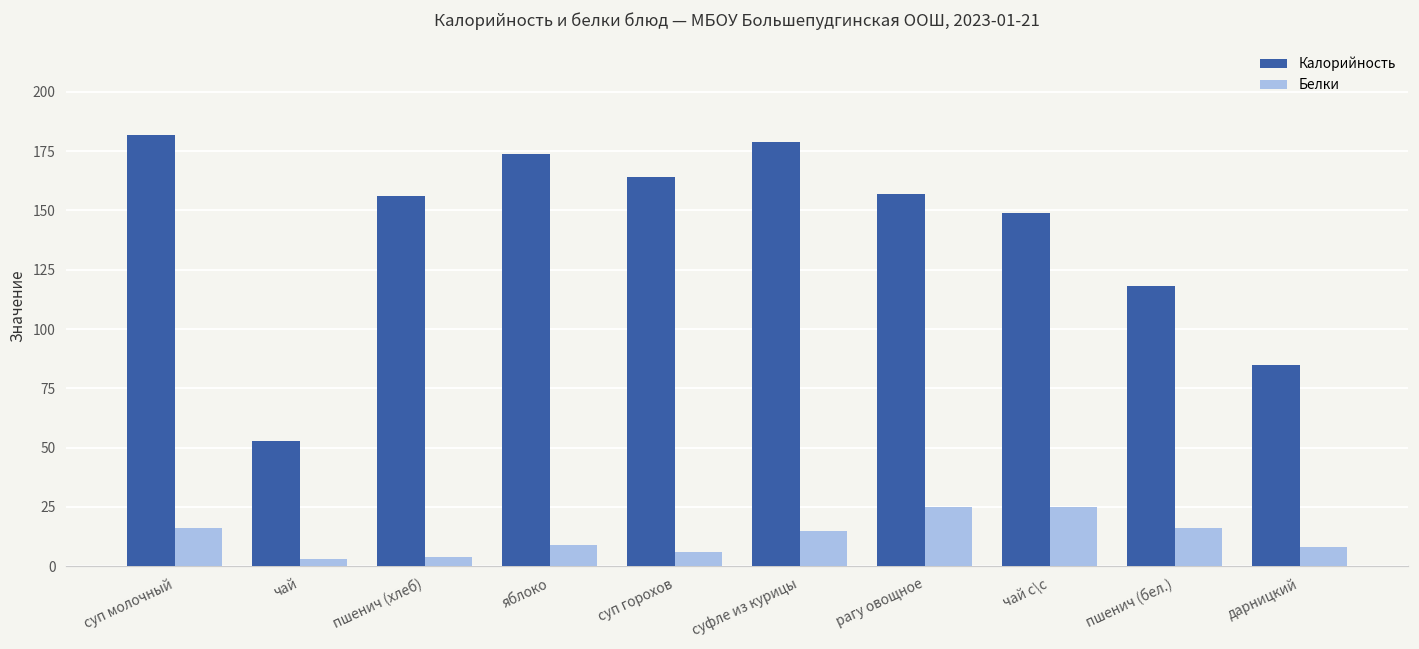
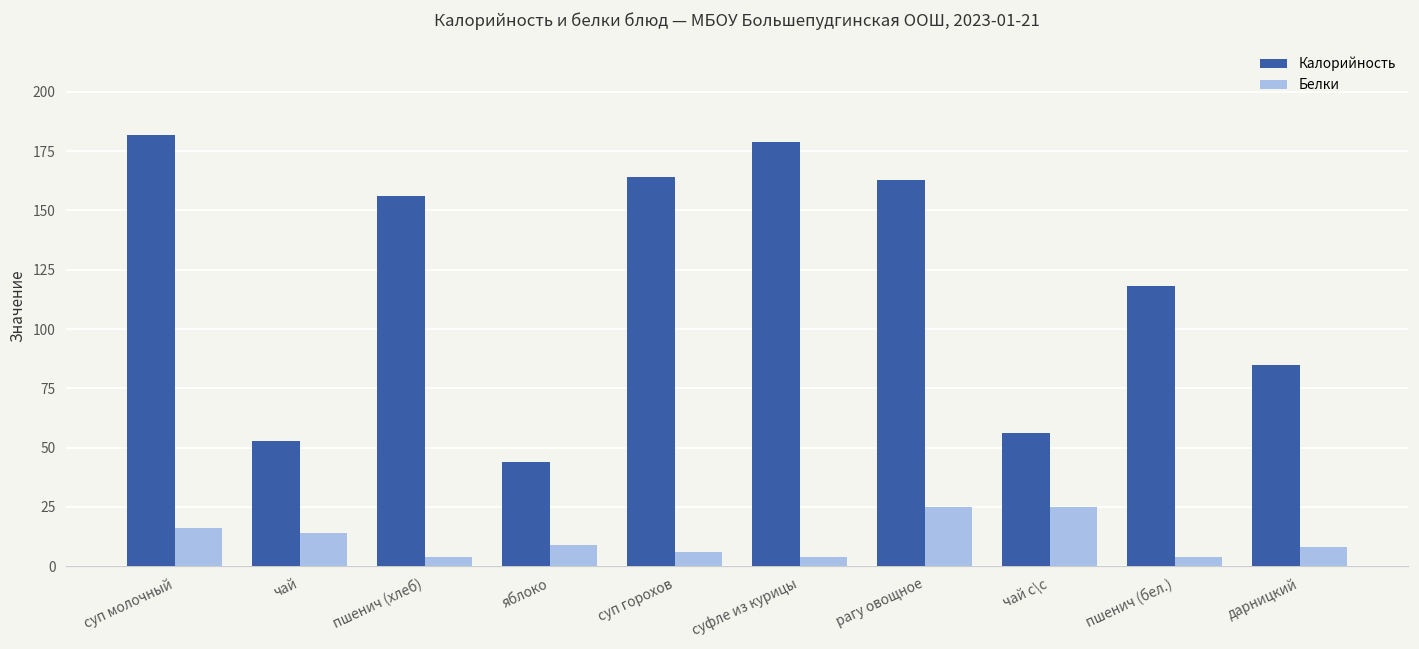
Белки, чай: 3 -> 14
Калорийность, яблоко: 174 -> 44
Белки, суфле из курицы: 15 -> 4
Калорийность, рагу овощное: 157 -> 163
Калорийность, чай с\с: 149 -> 56
Белки, пшенич (бел.): 16 -> 4
